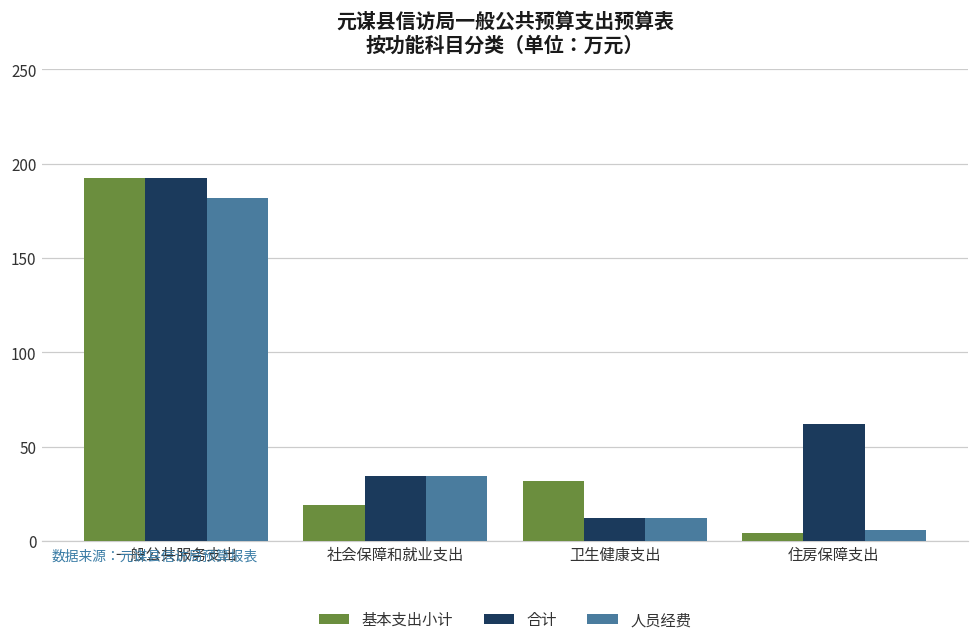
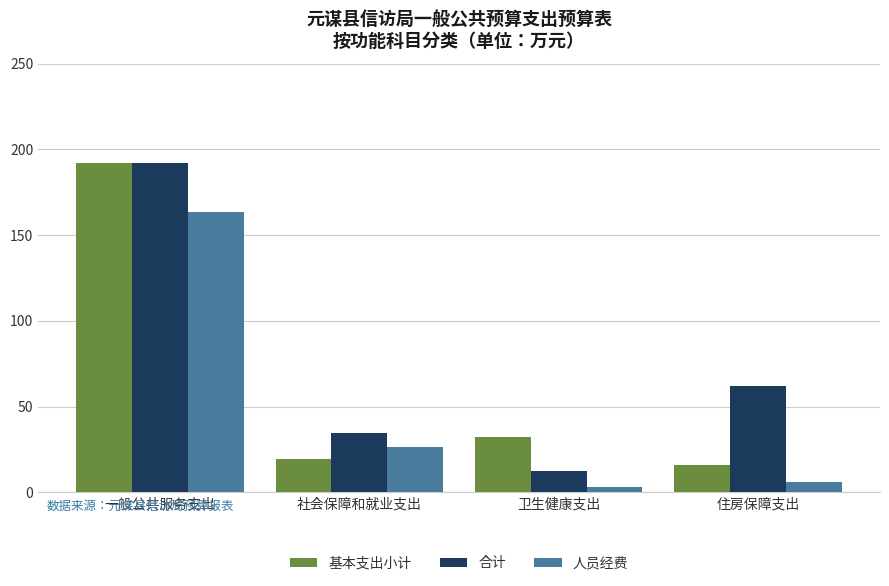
人员经费, 一般公共服务支出: 182 -> 164
人员经费, 社会保障和就业支出: 35 -> 27
人员经费, 卫生健康支出: 13 -> 3
基本支出小计, 住房保障支出: 5 -> 16
